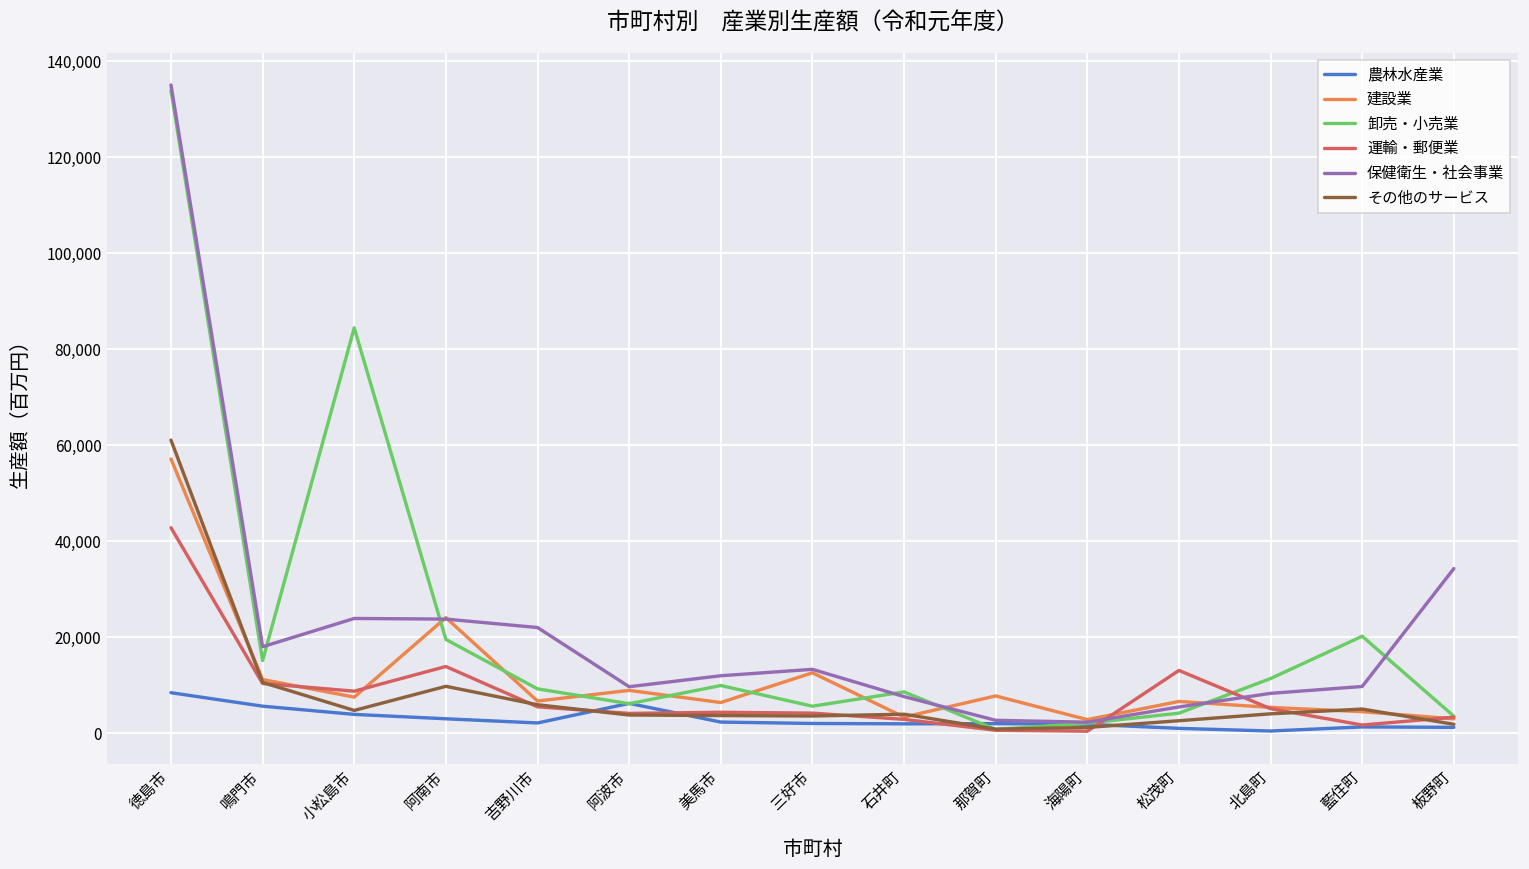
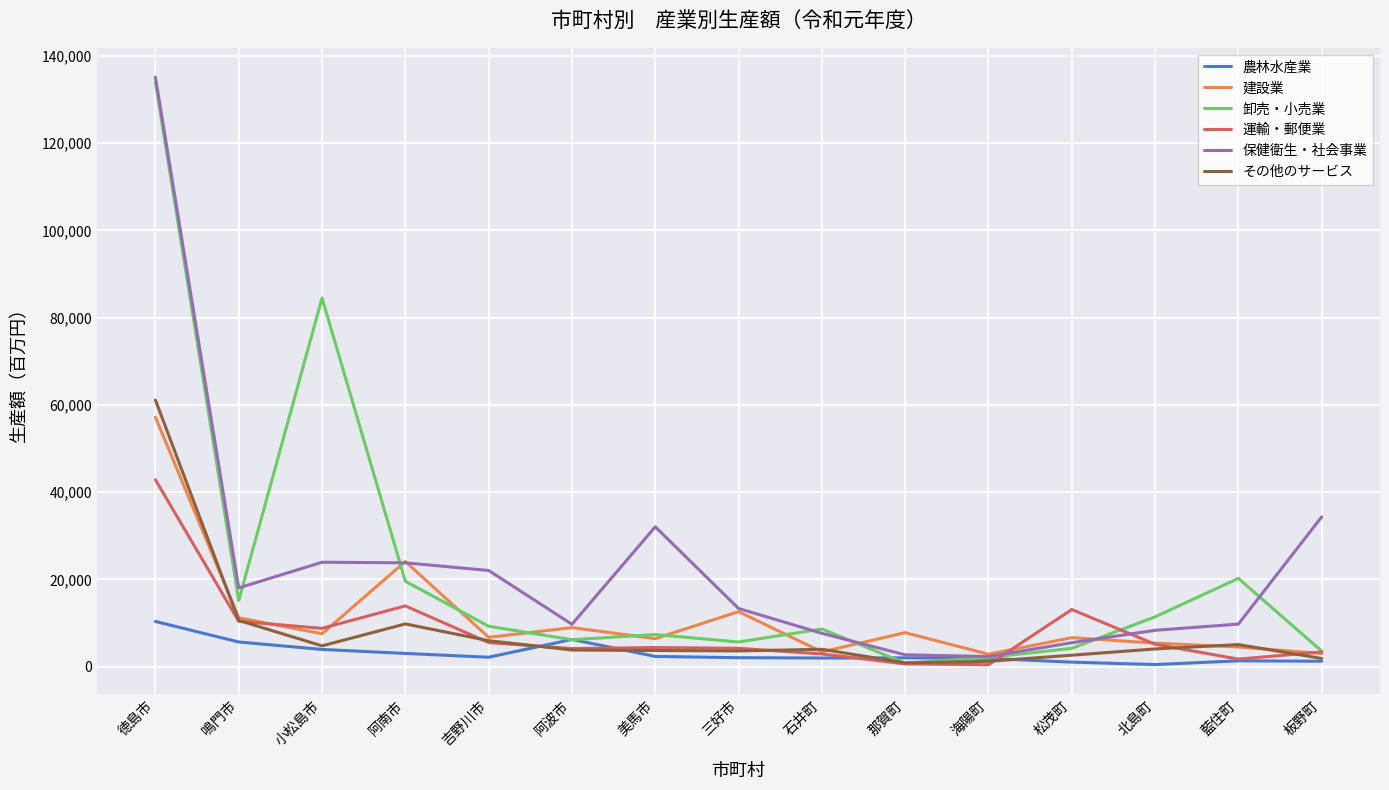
農林水産業, 徳島市: 8,000 -> 10,000
卸売・小売業, 美馬市: 10,000 -> 7,000
保健衛生・社会事業, 美馬市: 12,000 -> 32,000
